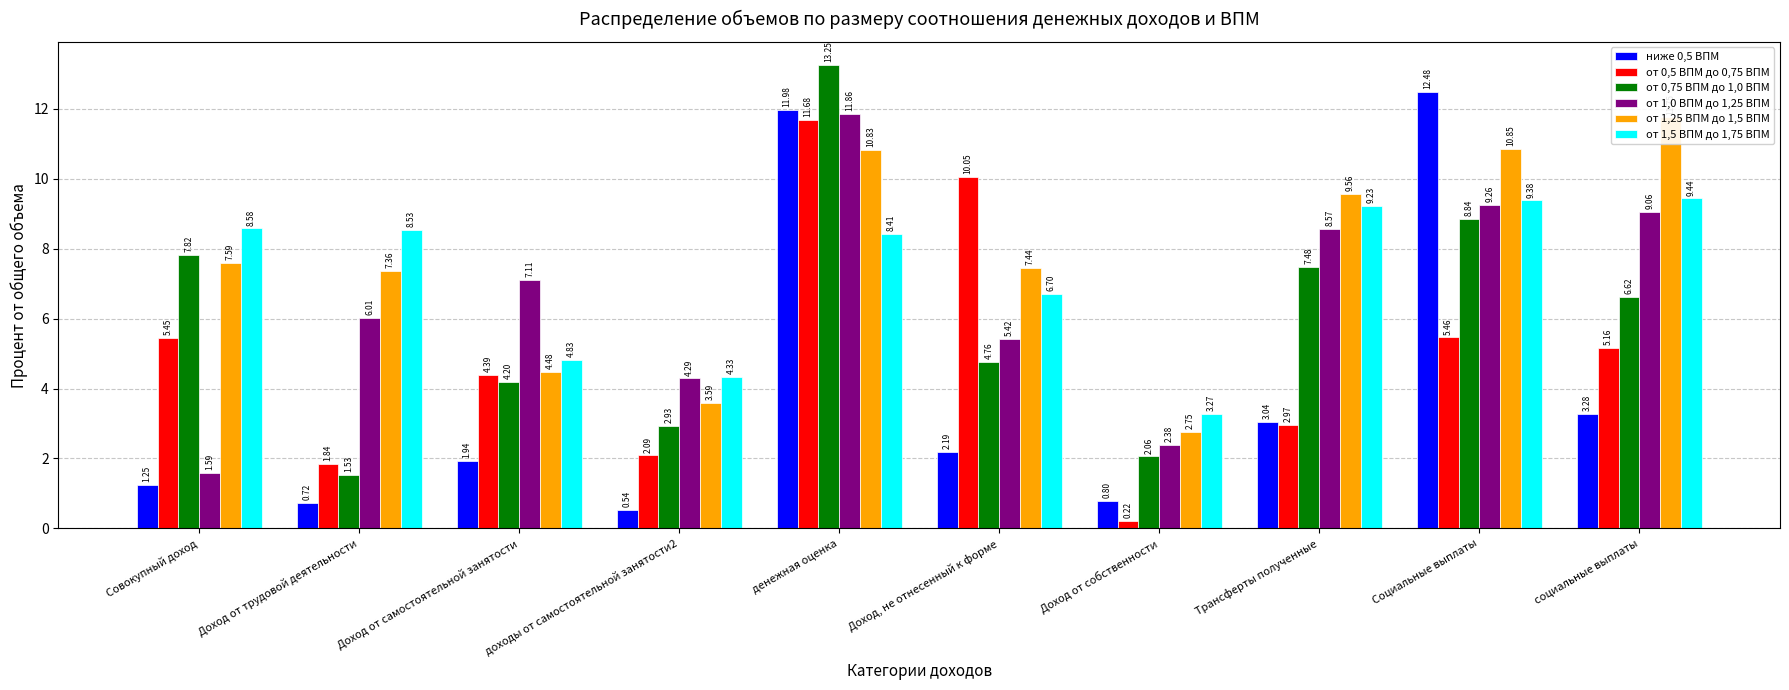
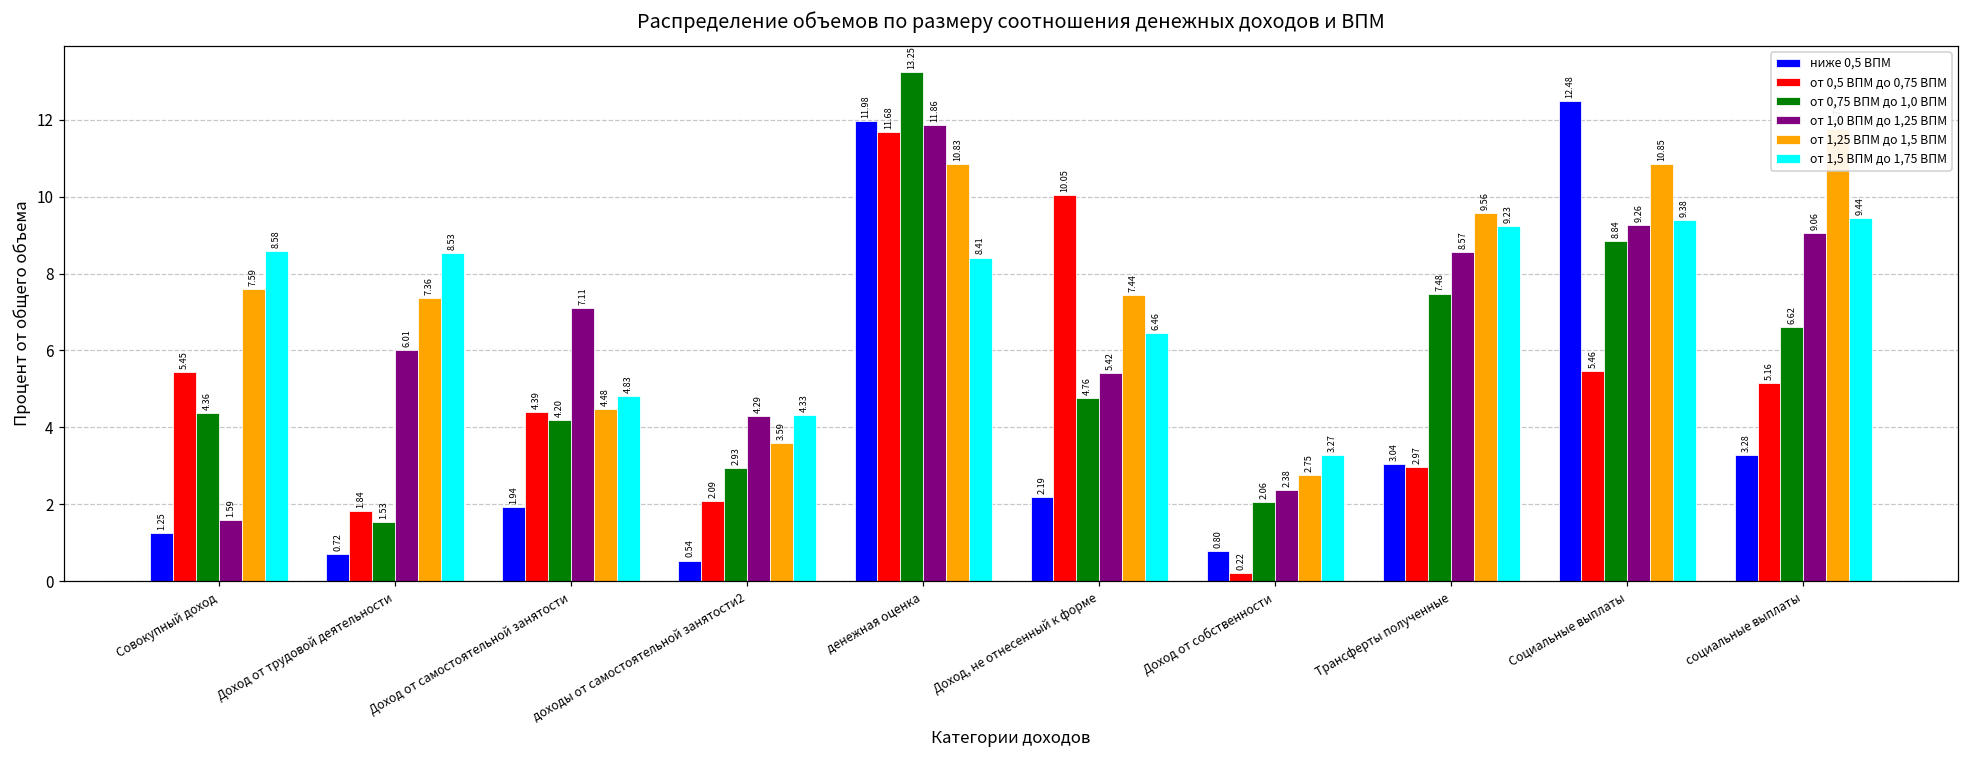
от 0,75 ВПМ до 1,0 ВПМ, Совокупный доход: 7.82 -> 4.36
от 1,5 ВПМ до 1,75 ВПМ, Доход, не отнесенный к форме: 6.70 -> 6.46
